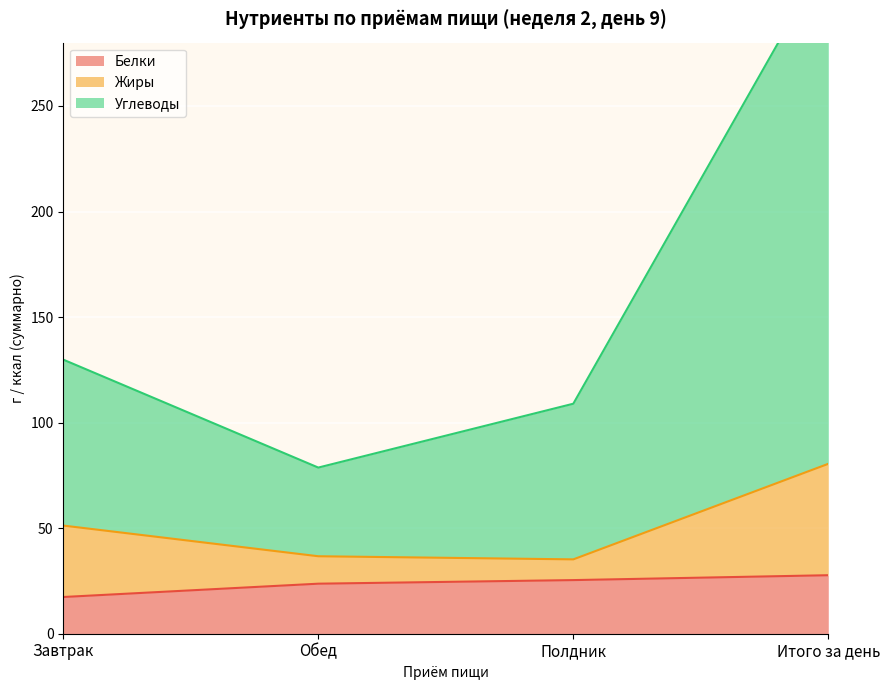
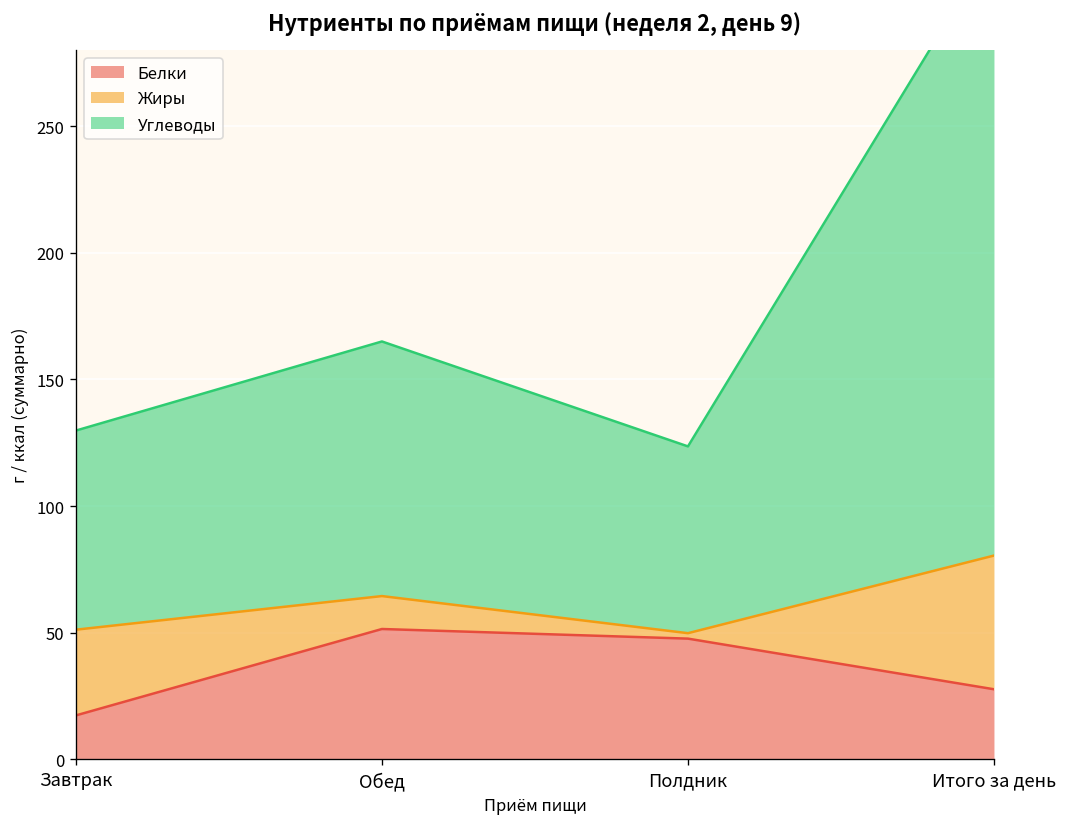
Белки, Обед: 24 -> 52
Углеводы, Обед: 42 -> 101
Белки, Полдник: 25 -> 48
Жиры, Полдник: 10 -> 2
